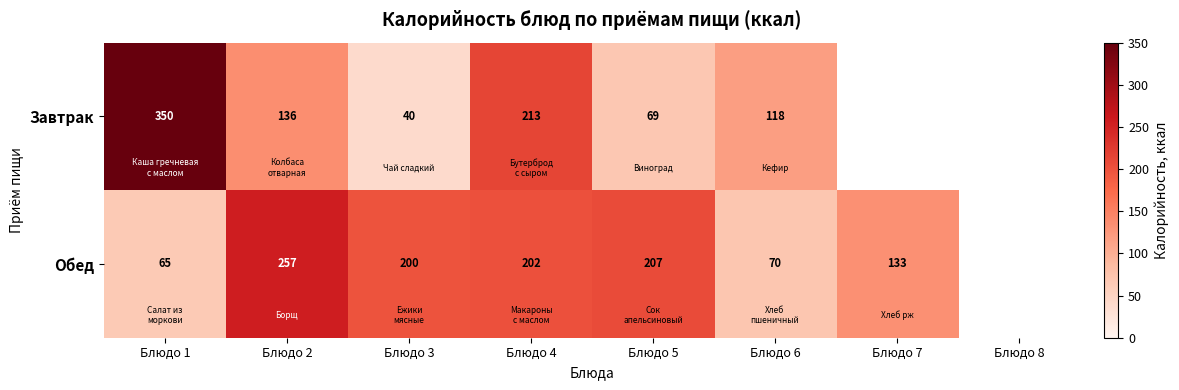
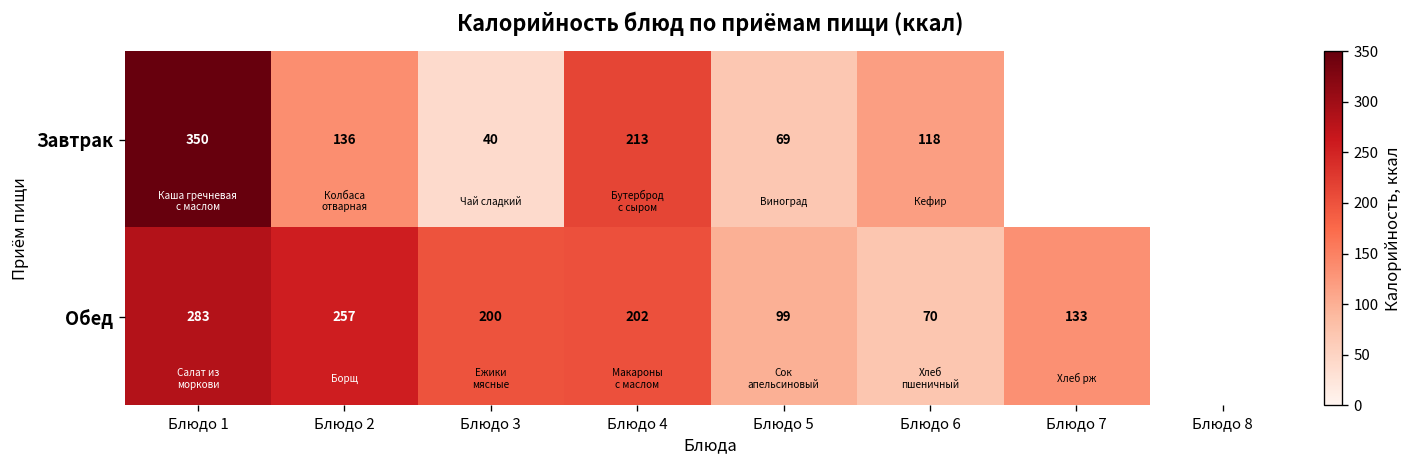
Обед, Блюдо 1: 65 -> 283
Обед, Блюдо 5: 207 -> 99
